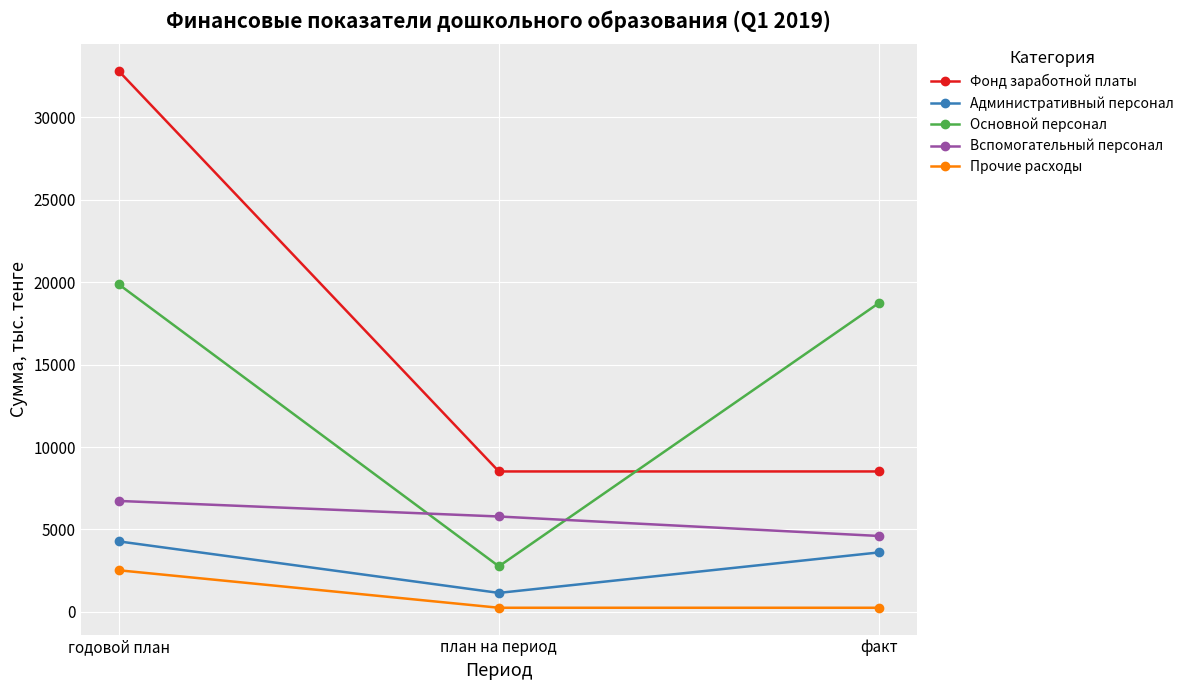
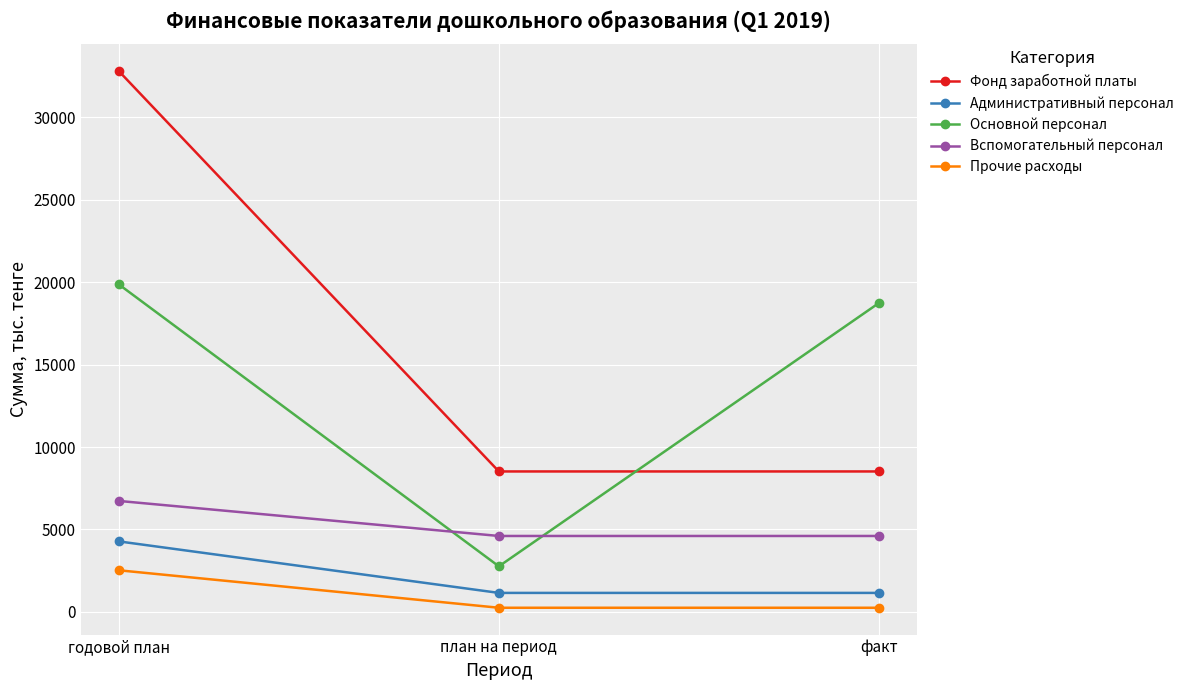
Вспомогательный персонал, план на период: 5800 -> 4600
Административный персонал, факт: 3600 -> 1200
